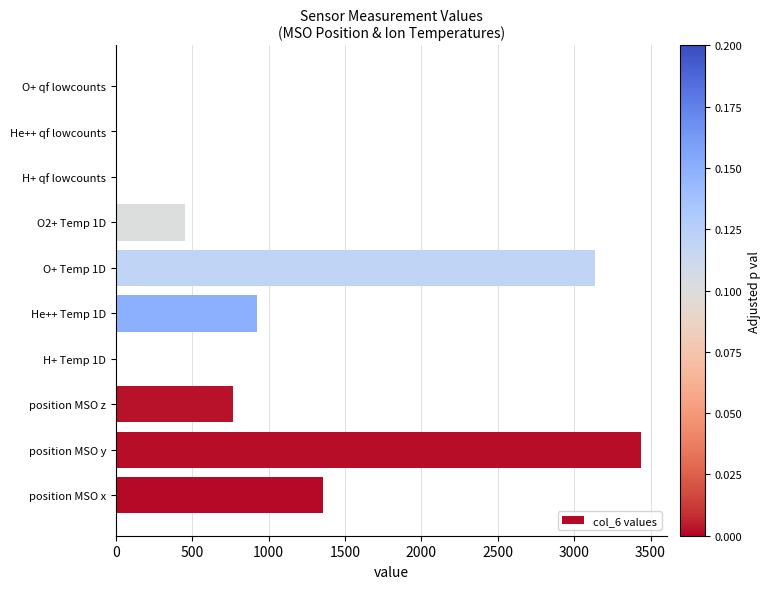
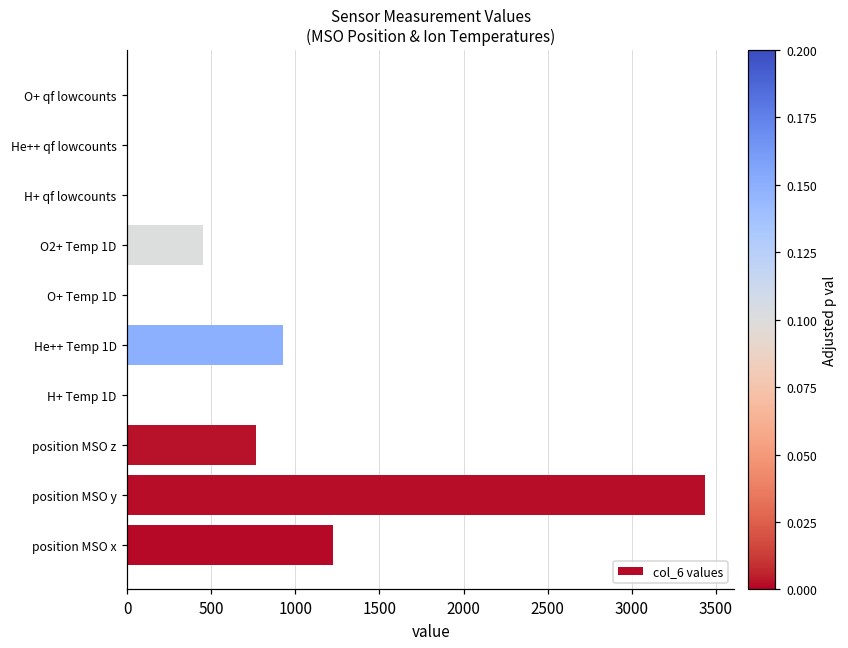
O+ Temp 1D: 3140 -> 0
position MSO x: 1360 -> 1220
